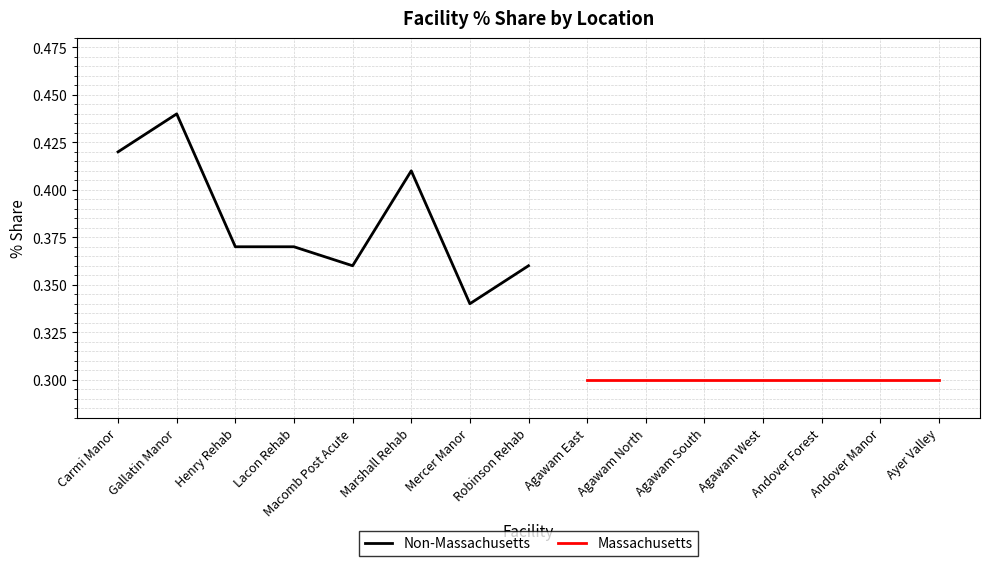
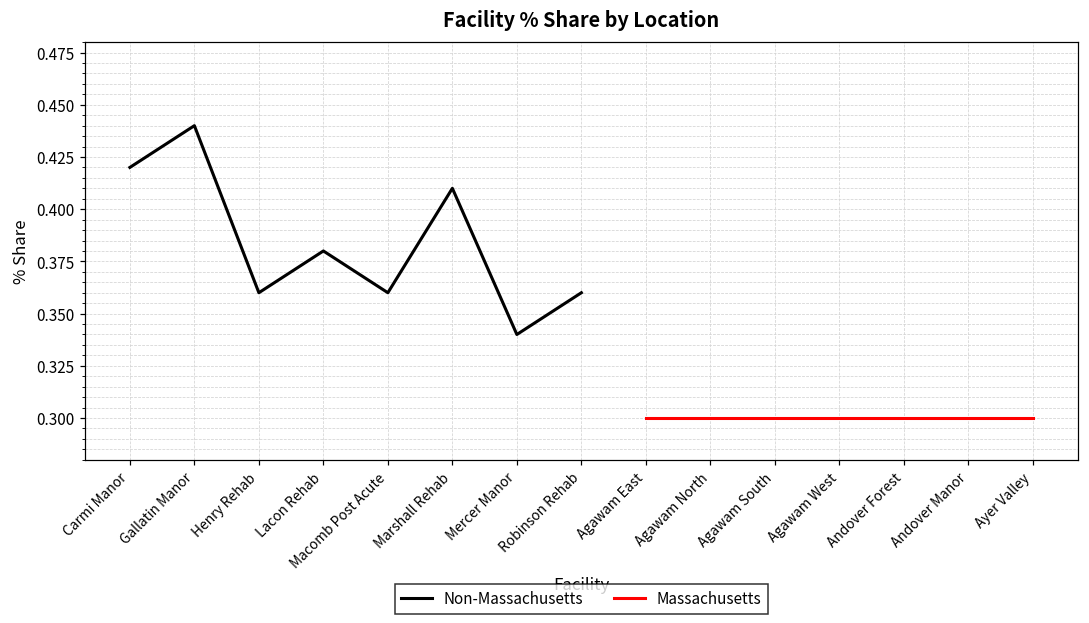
Non-Massachusetts, Henry Rehab: 0.37 -> 0.36
Non-Massachusetts, Lacon Rehab: 0.37 -> 0.38
